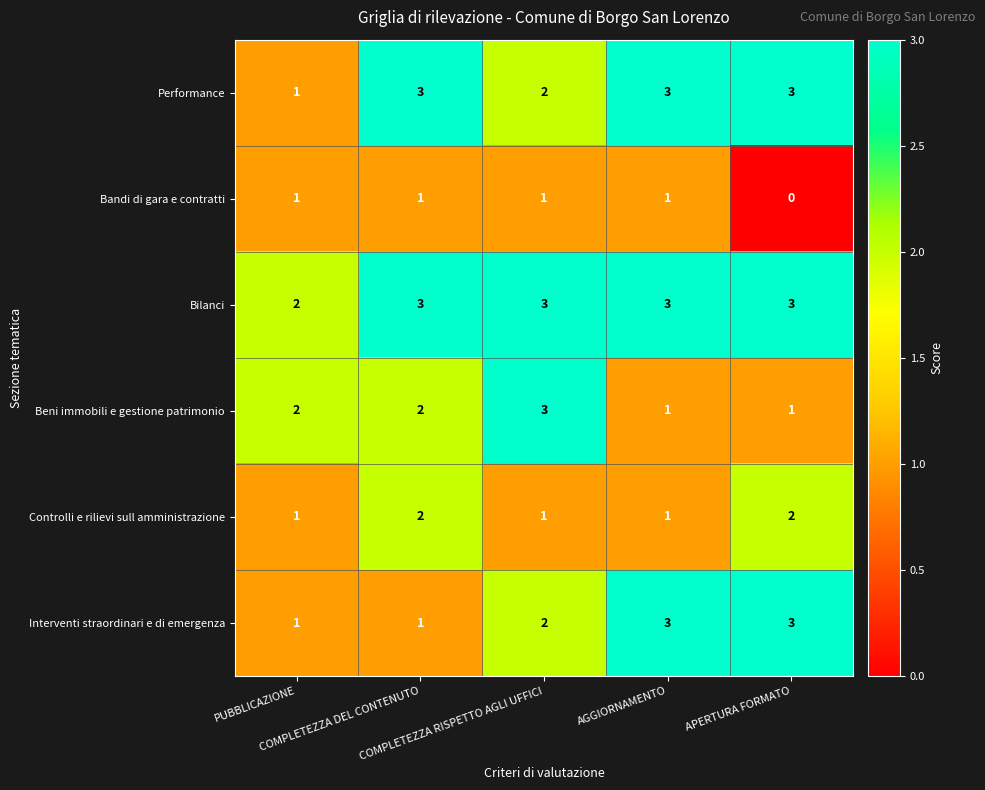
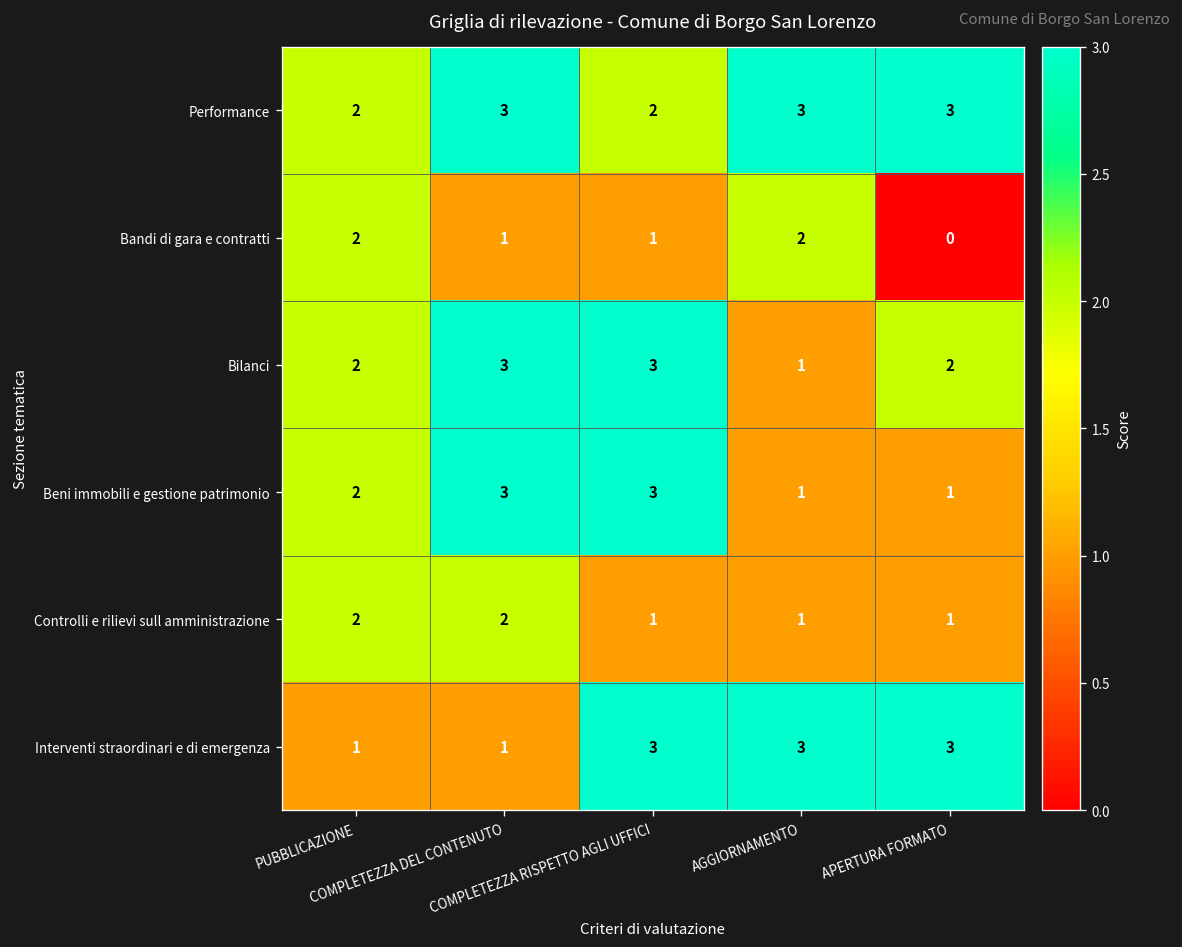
Performance, PUBBLICAZIONE: 1 -> 2
Bandi di gara e contratti, PUBBLICAZIONE: 1 -> 2
Bandi di gara e contratti, AGGIORNAMENTO: 1 -> 2
Bilanci, AGGIORNAMENTO: 3 -> 1
Bilanci, APERTURA FORMATO: 3 -> 2
Beni immobili e gestione patrimonio, COMPLETEZZA DEL CONTENUTO: 2 -> 3
Controlli e rilievi sull amministrazione, PUBBLICAZIONE: 1 -> 2
Controlli e rilievi sull amministrazione, APERTURA FORMATO: 2 -> 1
Interventi straordinari e di emergenza, COMPLETEZZA RISPETTO AGLI UFFICI: 2 -> 3
